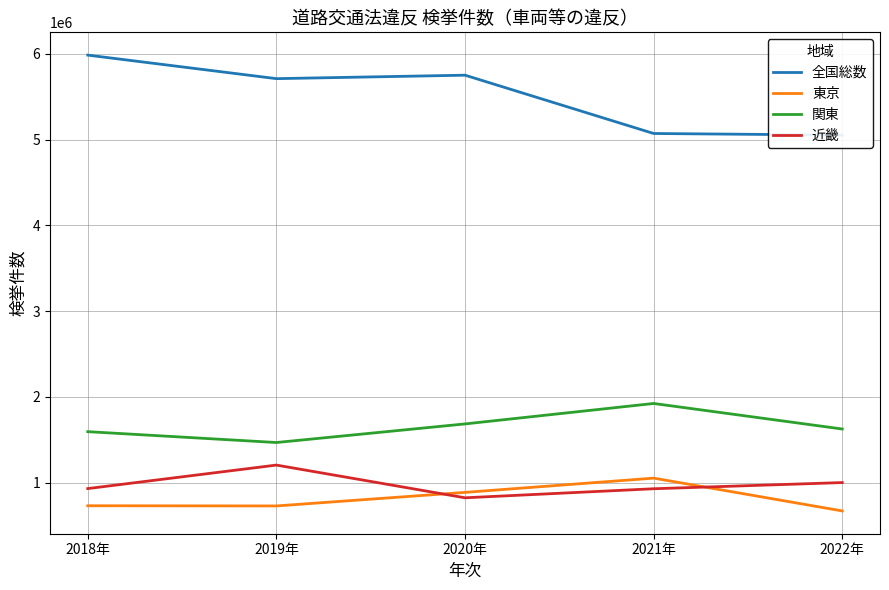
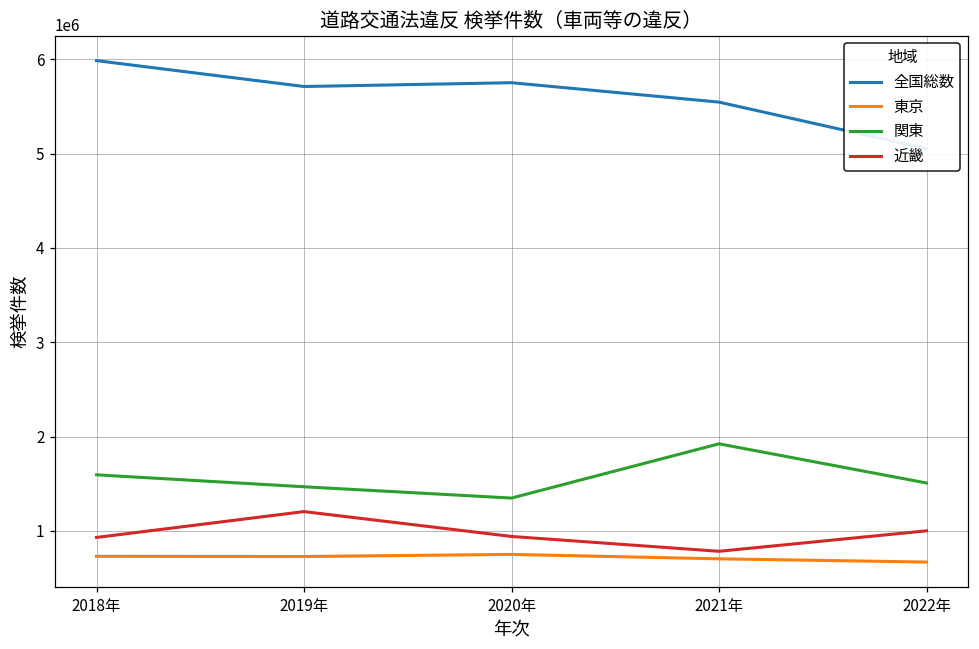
東京, 2020年: 900000 -> 800000
関東, 2020年: 1700000 -> 1300000
近畿, 2020年: 800000 -> 900000
全国総数, 2021年: 5100000 -> 5500000
東京, 2021年: 1100000 -> 700000
近畿, 2021年: 900000 -> 800000
関東, 2022年: 1600000 -> 1500000
